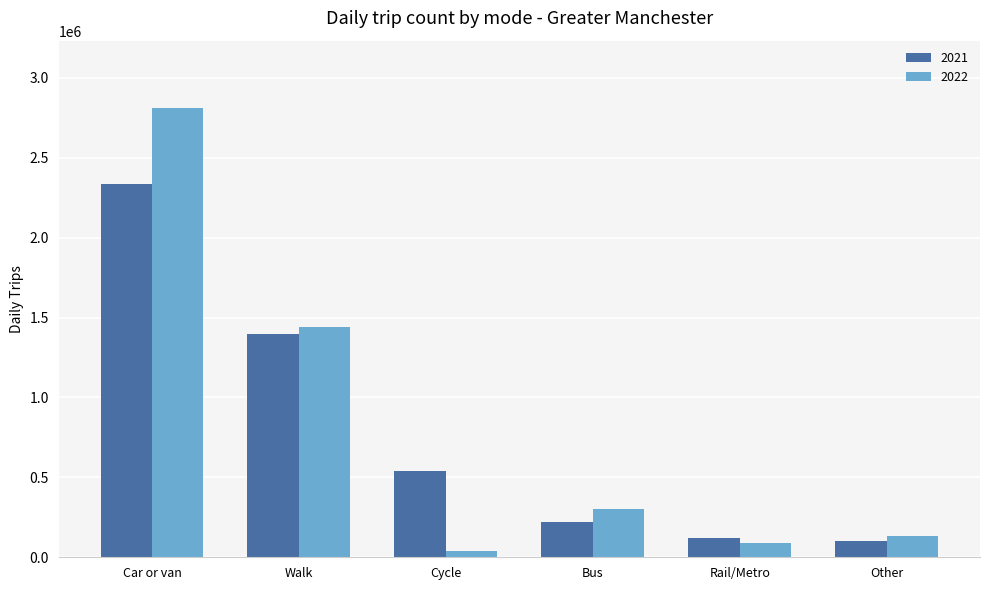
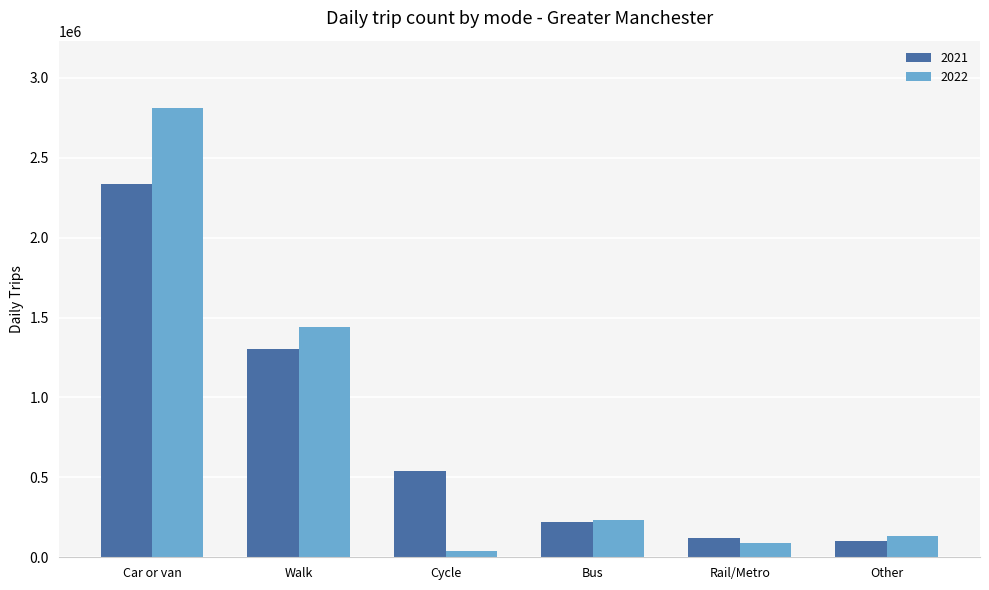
2021, Walk: 1400000 -> 1310000
2022, Bus: 300000 -> 230000
